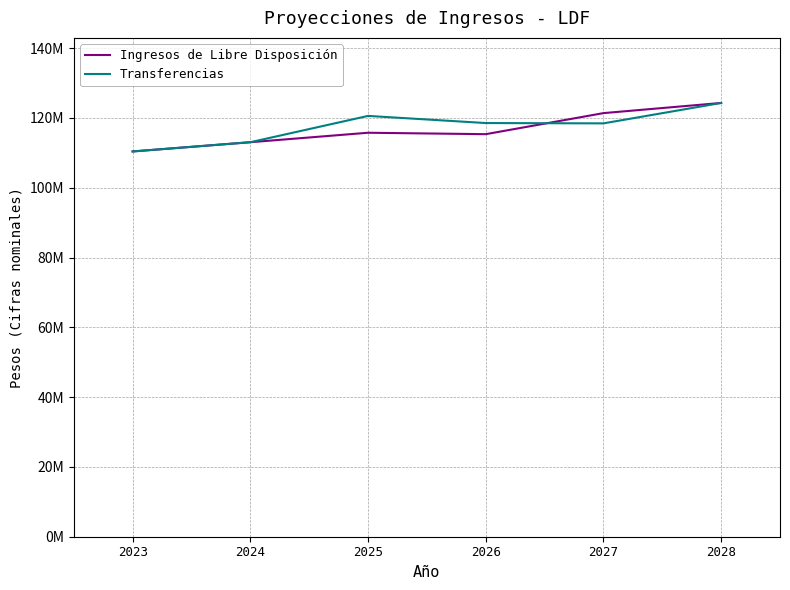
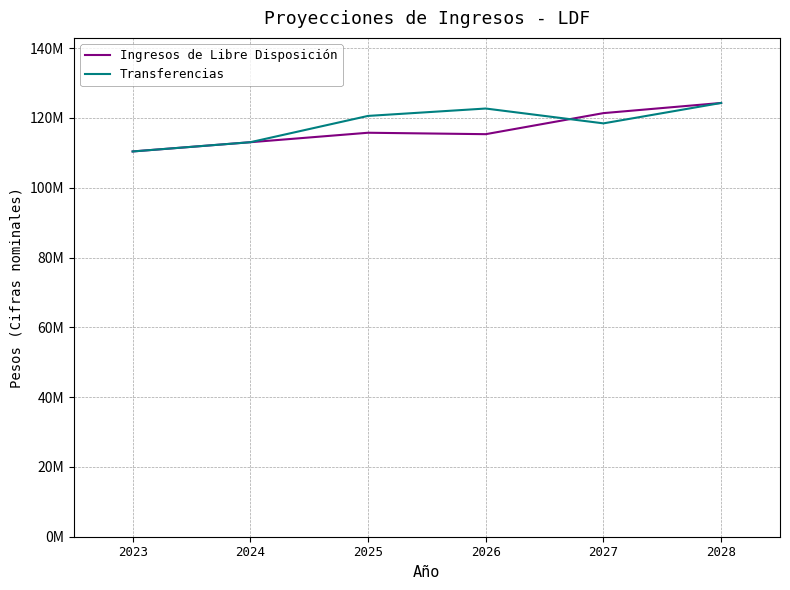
Transferencias, 2026: 119000000 -> 123000000
